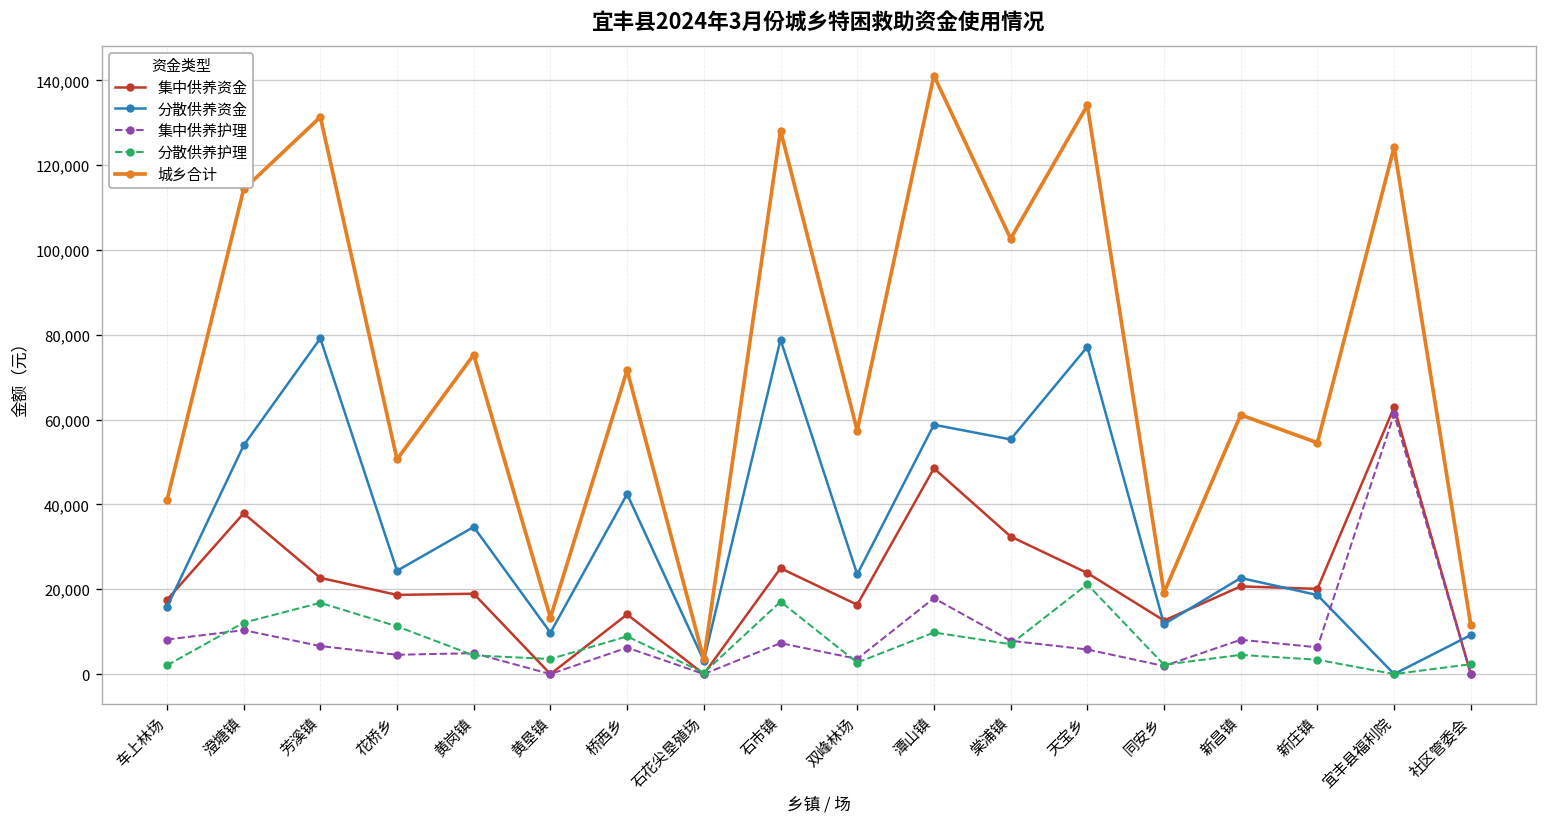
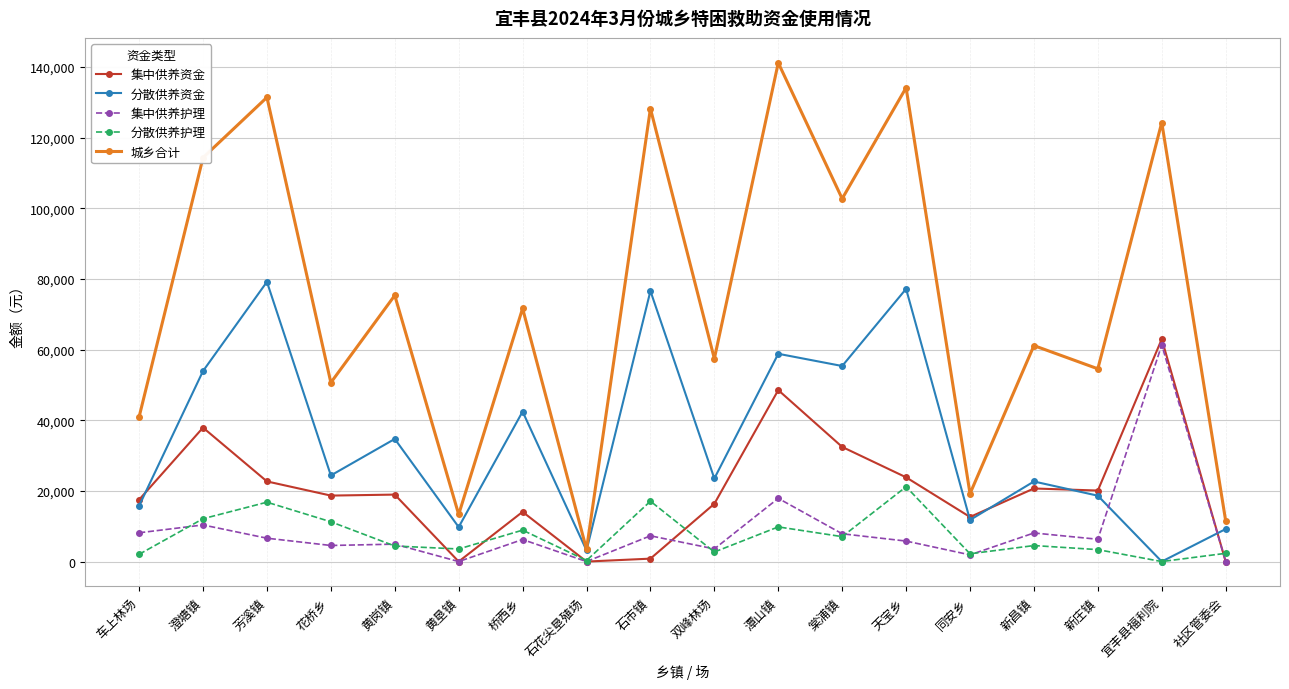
集中供养资金, 石市镇: 25,000 -> 1,000
分散供养资金, 石市镇: 79,000 -> 77,000
